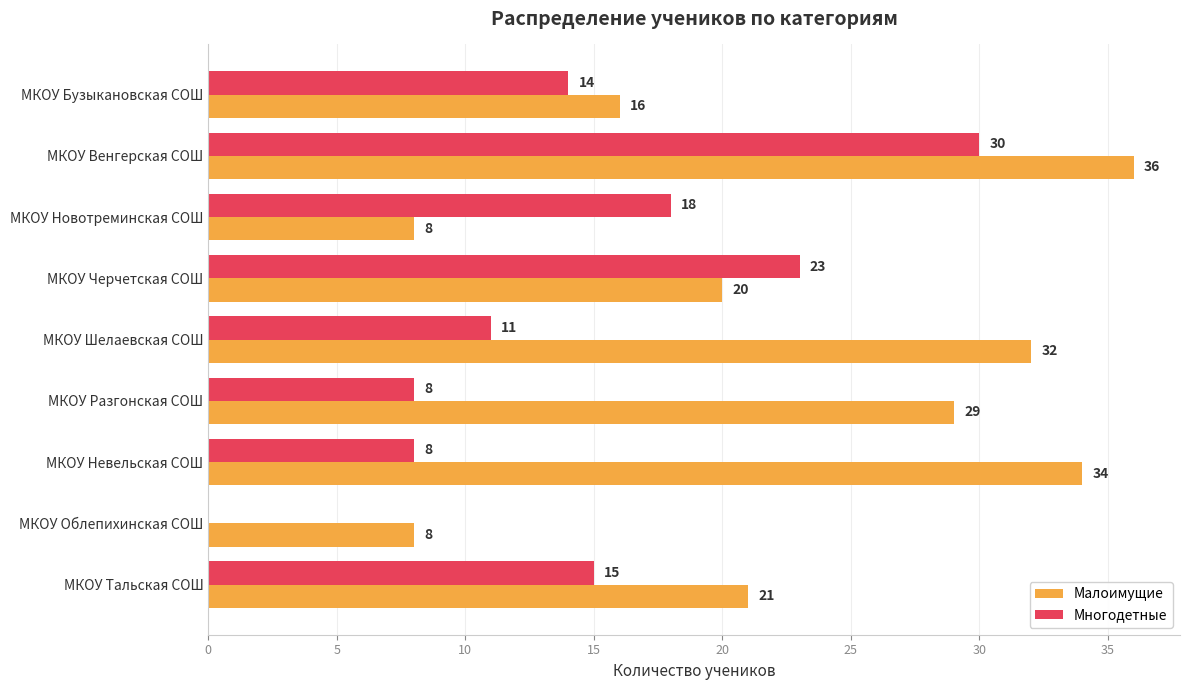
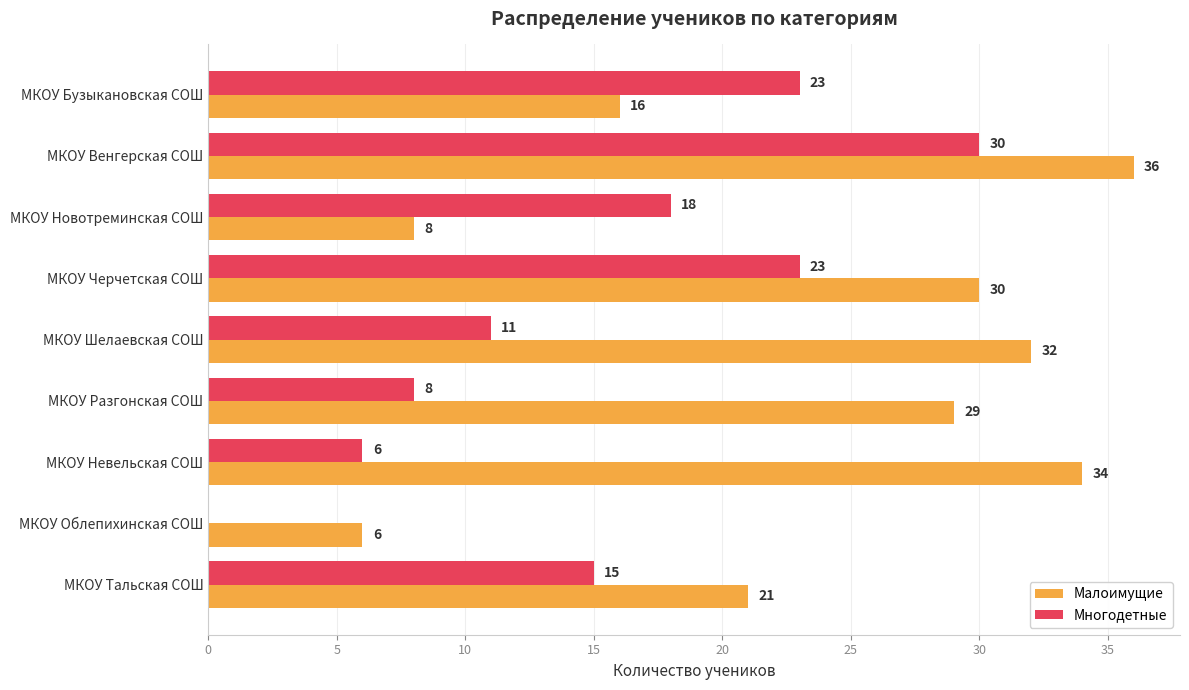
Многодетные, МКОУ Бузыкановская СОШ: 14 -> 23
Малоимущие, МКОУ Черчетская СОШ: 20 -> 30
Многодетные, МКОУ Невельская СОШ: 8 -> 6
Малоимущие, МКОУ Облепихинская СОШ: 8 -> 6
